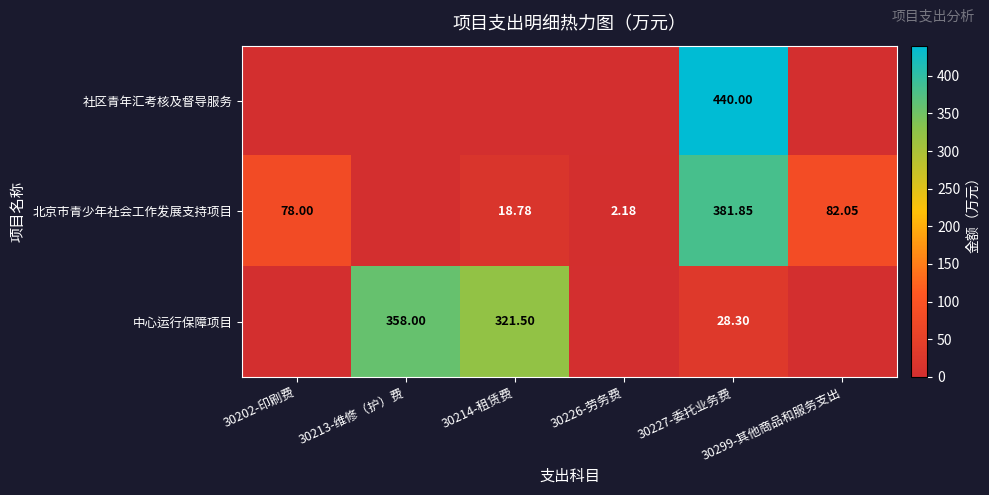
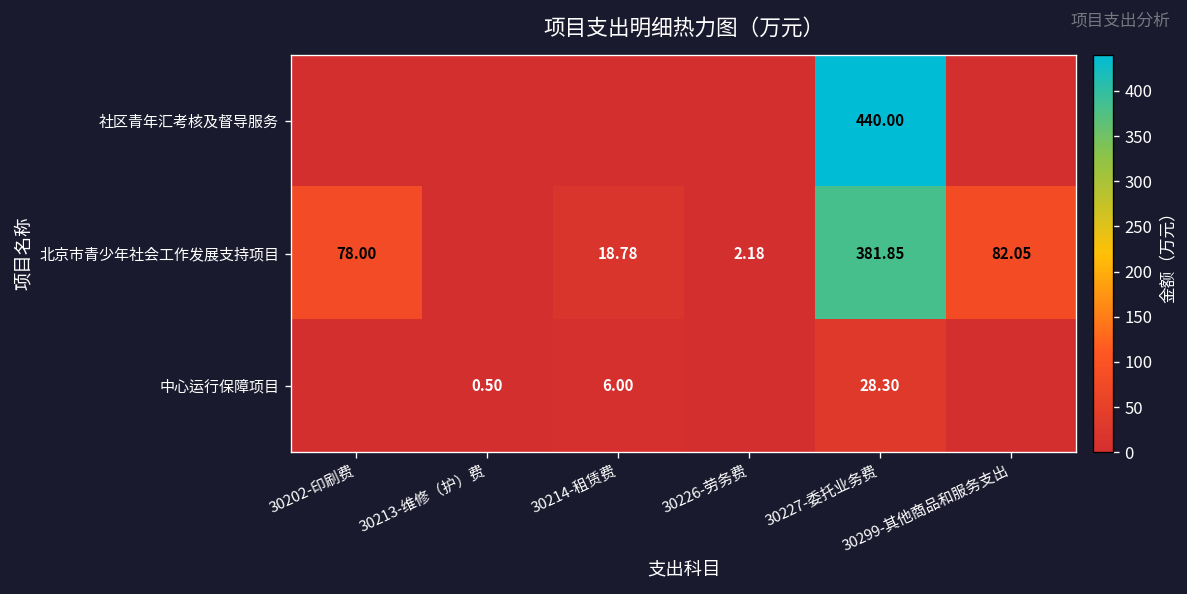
中心运行保障项目, 30213-维修（护）费: 358.00 -> 0.50
中心运行保障项目, 30214-租赁费: 321.50 -> 6.00
